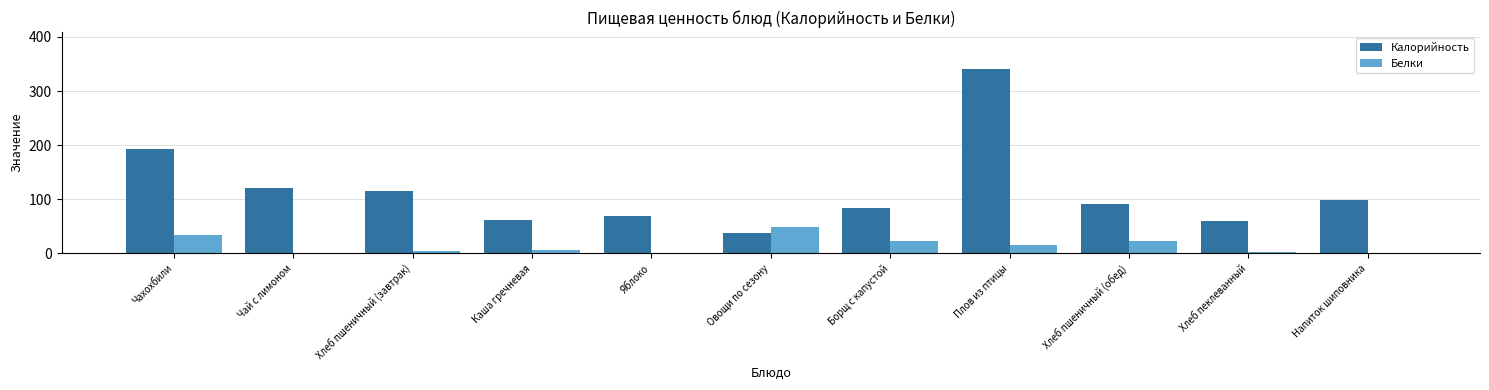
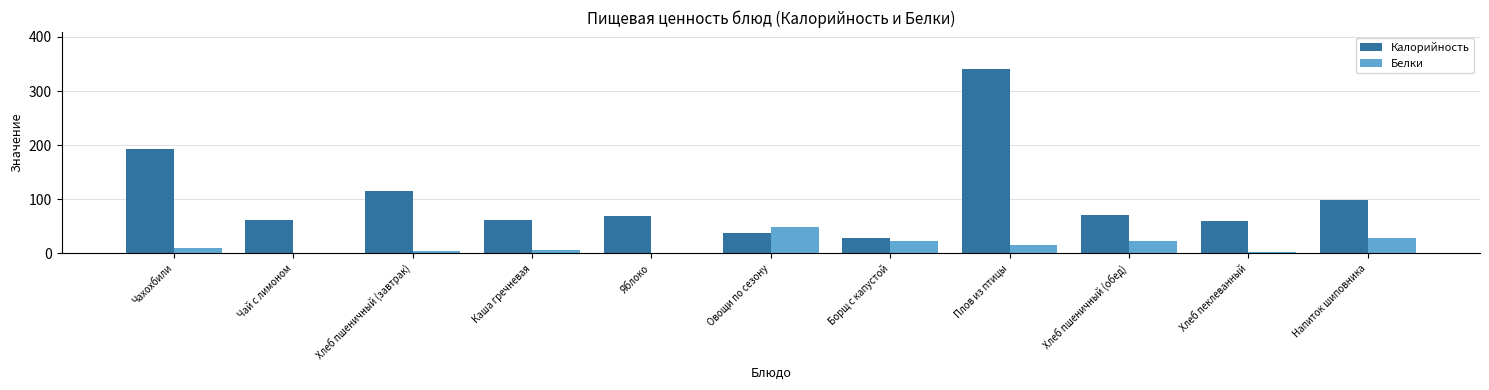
Белки, Чахохбили: 30 -> 10
Калорийность, Чай с лимоном: 120 -> 60
Калорийность, Борщ с капустой: 80 -> 30
Калорийность, Хлеб пшеничный (обед): 90 -> 70
Белки, Напиток шиповника: 0 -> 30
